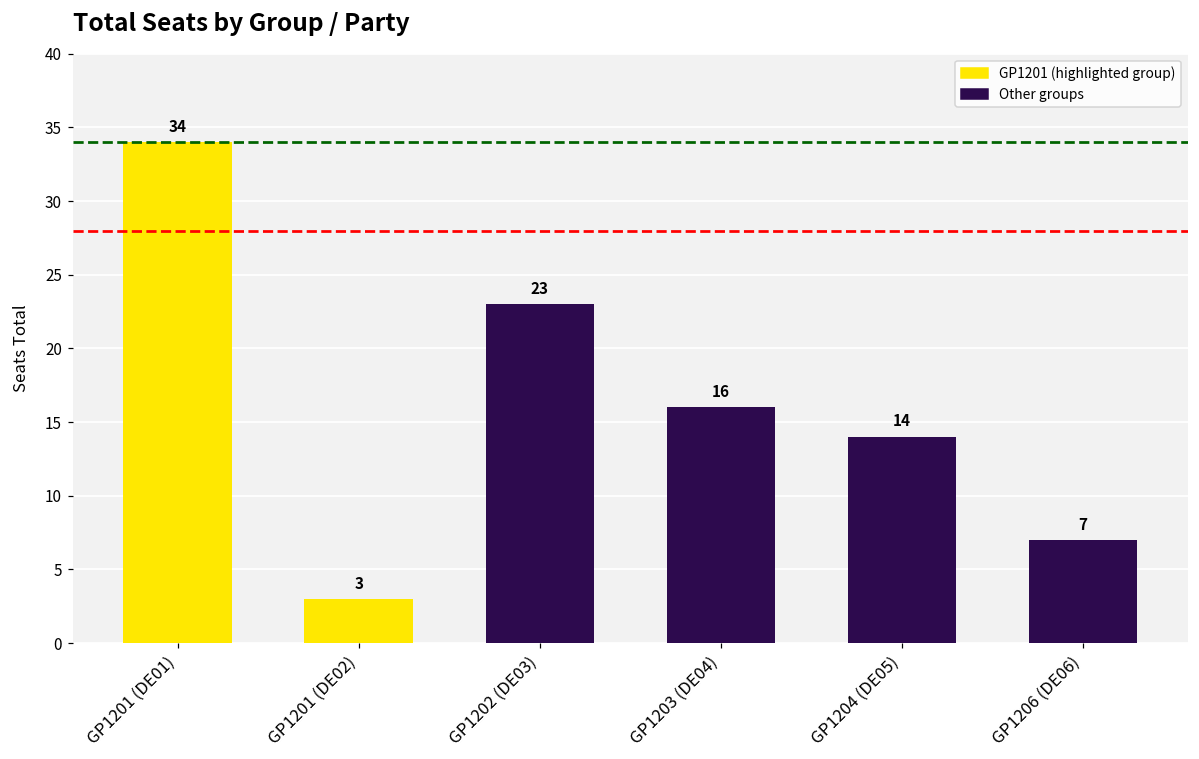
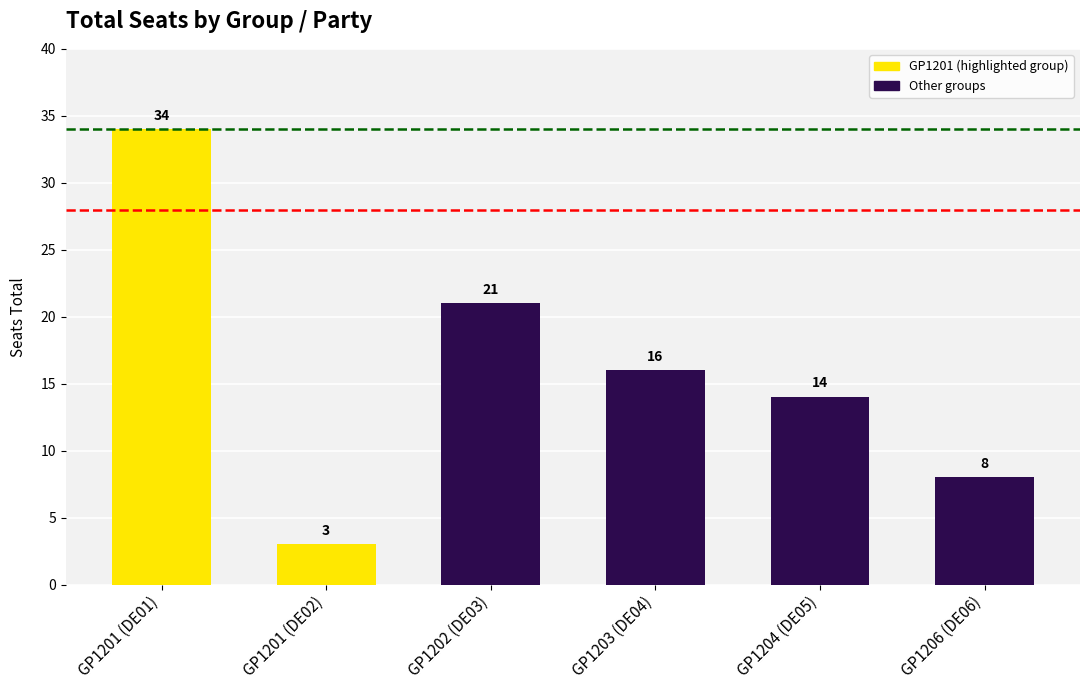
GP1202 (DE03): 23 -> 21
GP1206 (DE06): 7 -> 8
